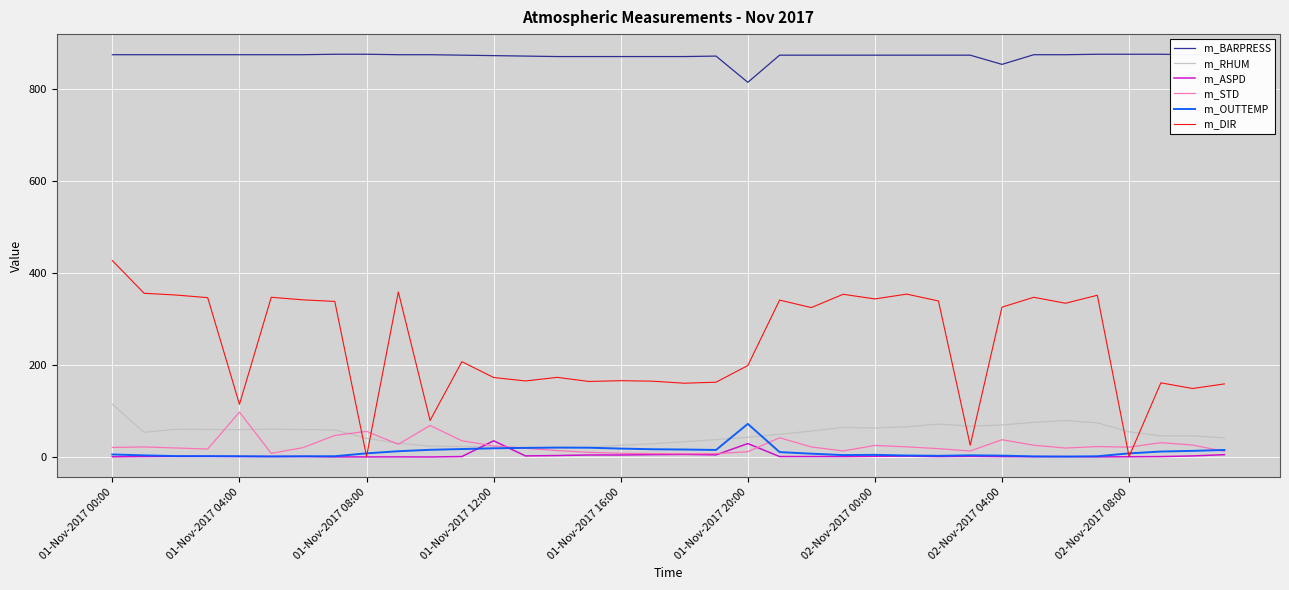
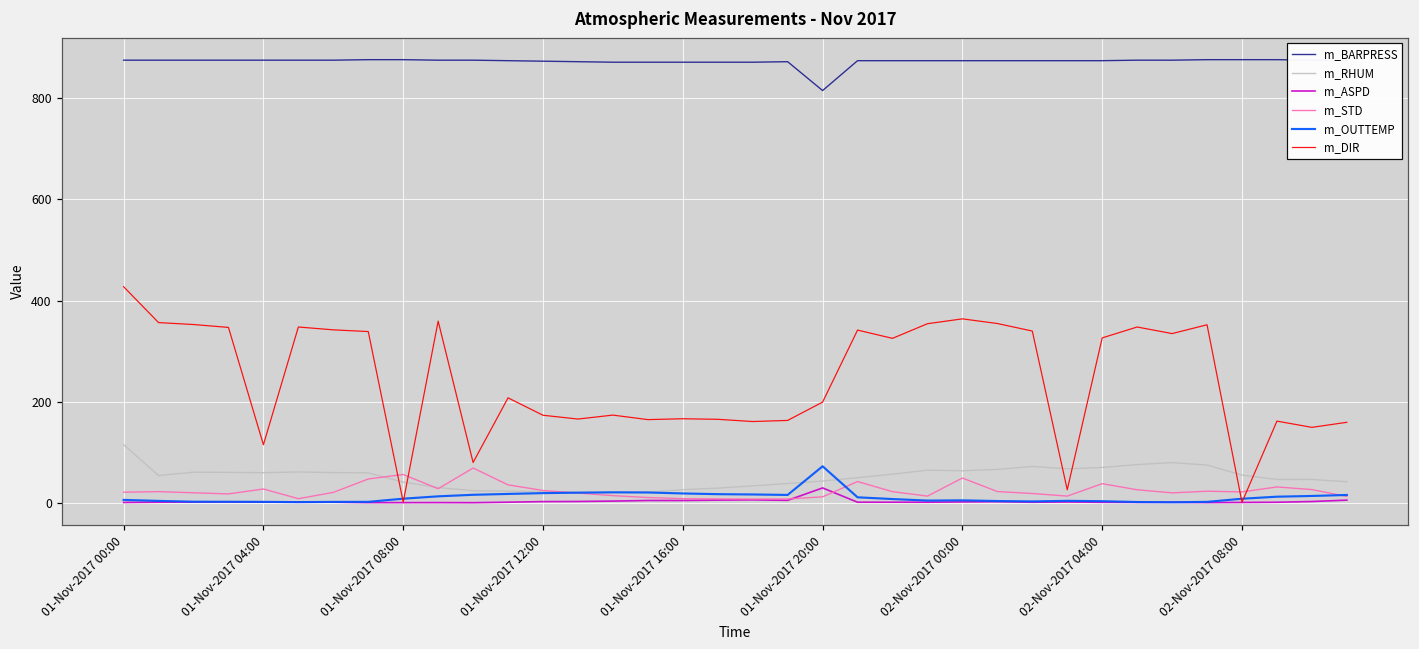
m_STD, 01-Nov-2017 04:00: 100 -> 30
m_ASPD, 01-Nov-2017 12:00: 40 -> 0
m_STD, 02-Nov-2017 00:00: 30 -> 50
m_DIR, 02-Nov-2017 00:00: 340 -> 360
m_BARPRESS, 02-Nov-2017 04:00: 850 -> 870
